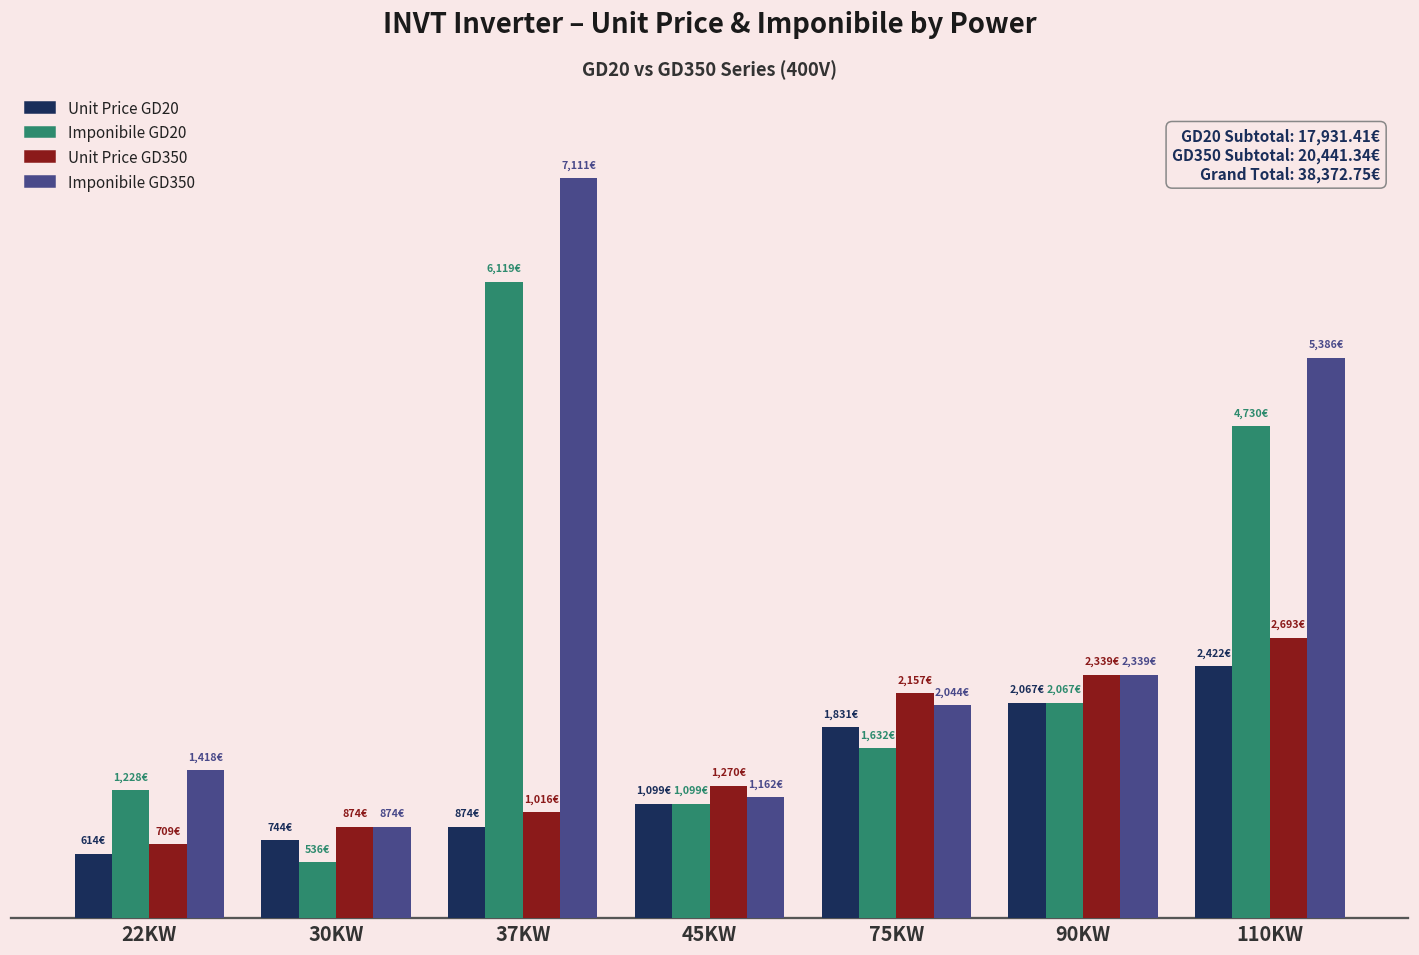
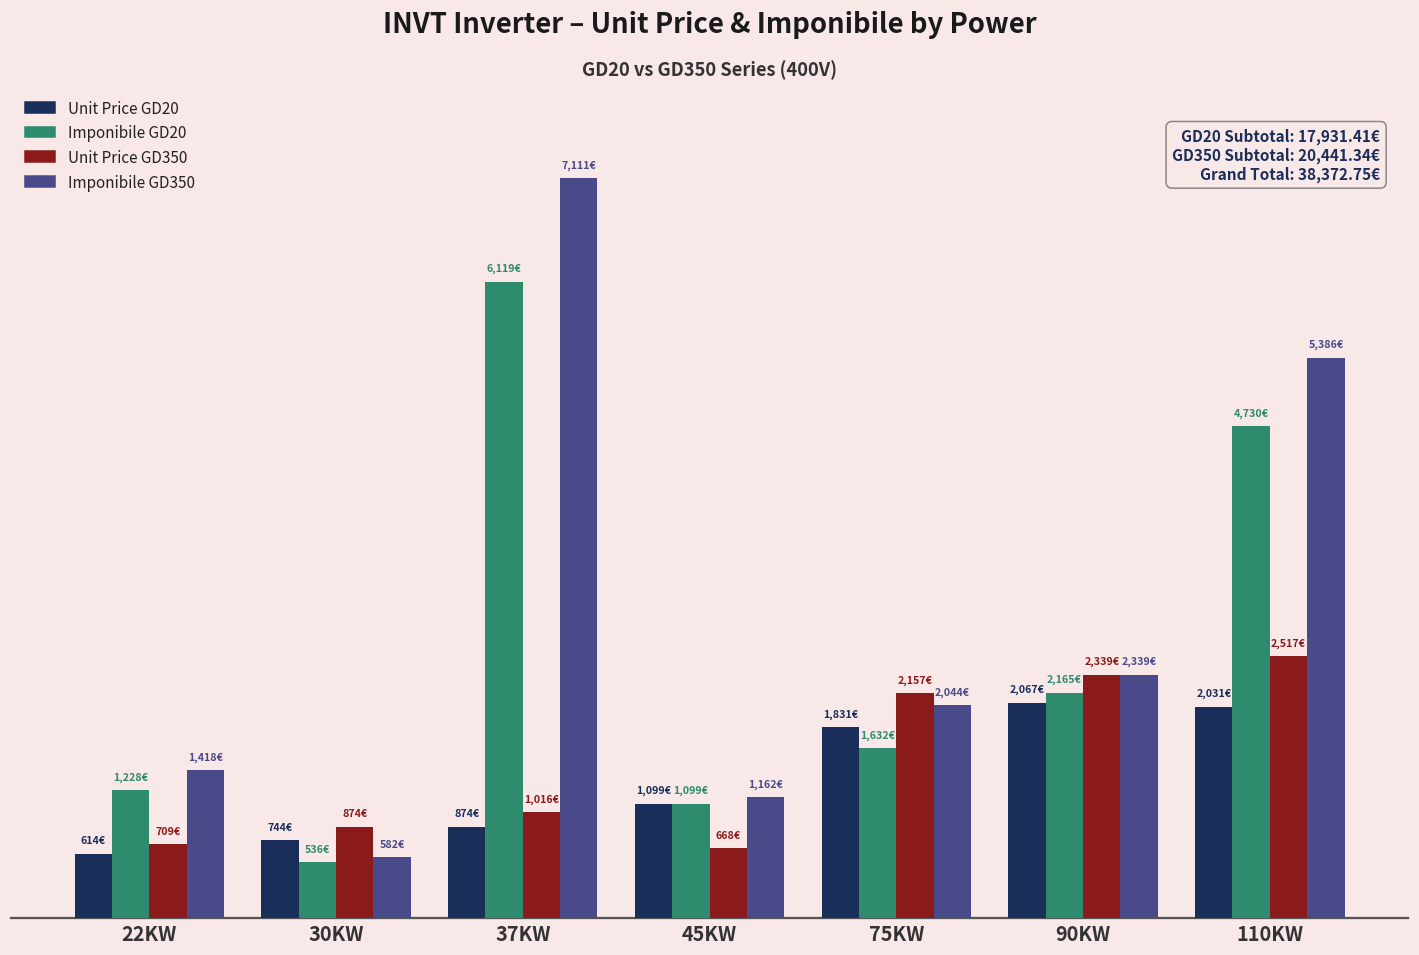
Imponibile GD350, 30KW: 874€ -> 582€
Unit Price GD350, 45KW: 1,270€ -> 668€
Imponibile GD20, 90KW: 2,067€ -> 2,165€
Unit Price GD20, 110KW: 2,422€ -> 2,031€
Unit Price GD350, 110KW: 2,693€ -> 2,517€
